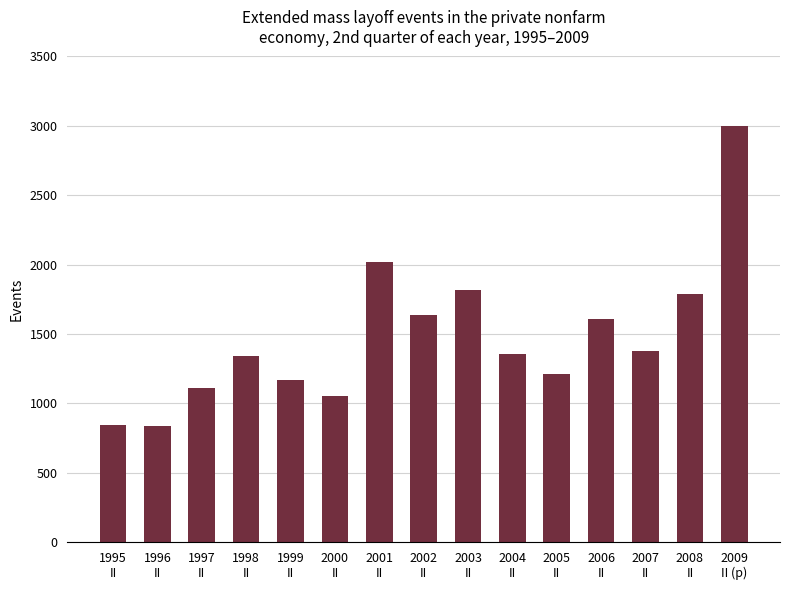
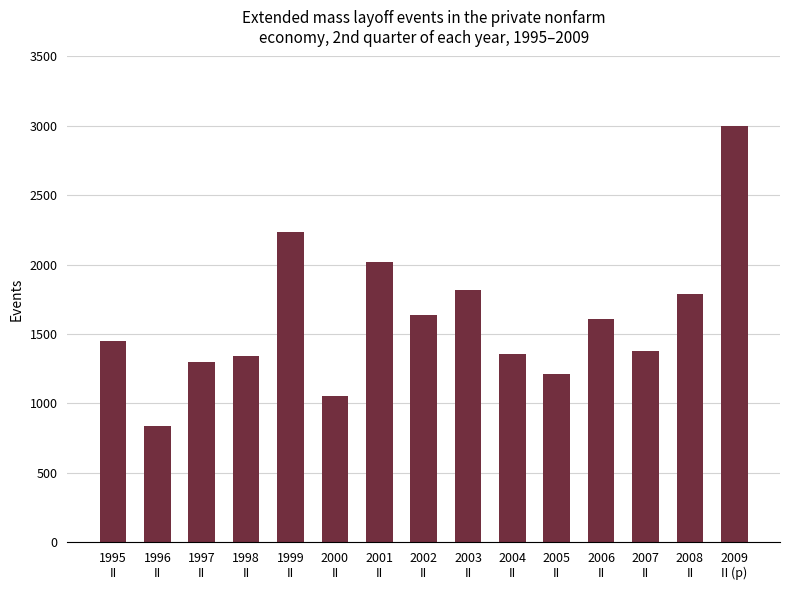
1995 II: 840 -> 1450
1997 II: 1110 -> 1300
1999 II: 1170 -> 2230
